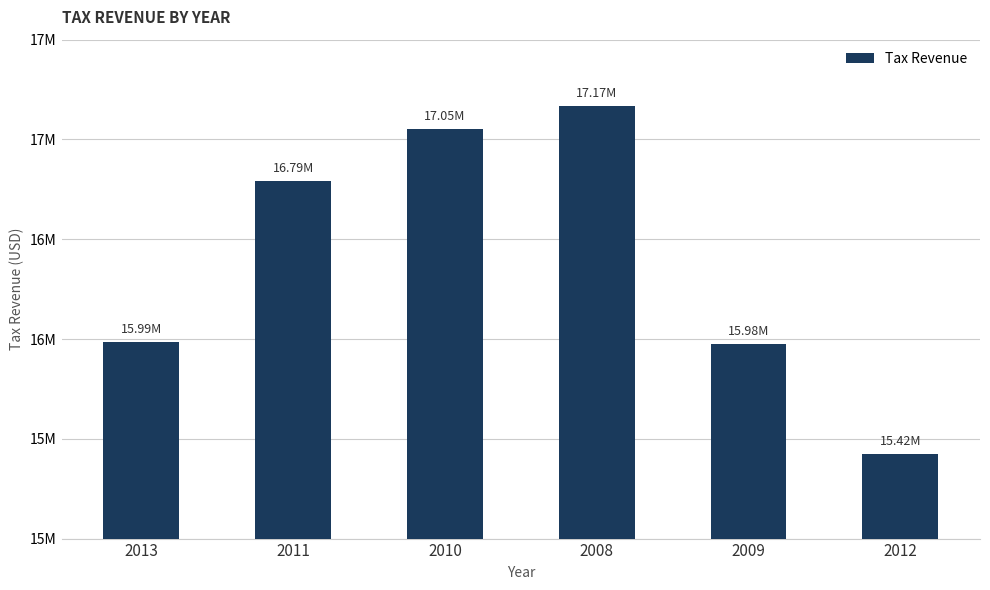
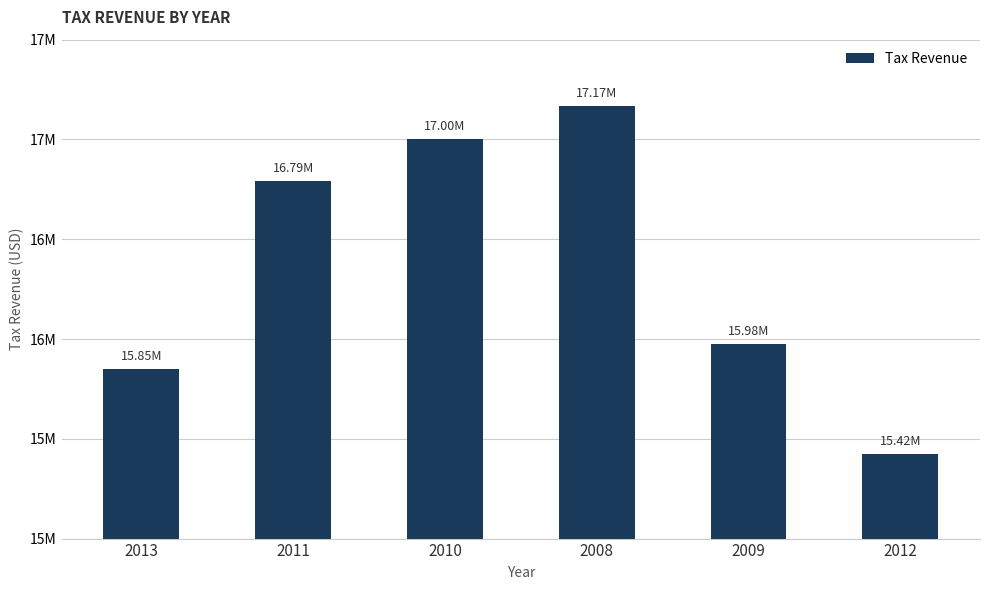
2013: 15.99M -> 15.85M
2010: 17.05M -> 17.00M
